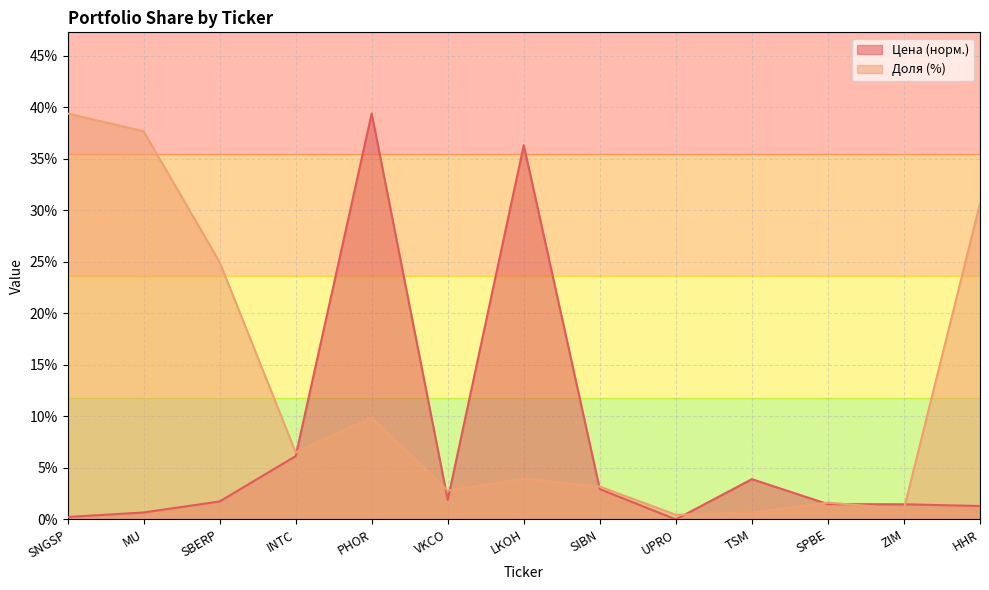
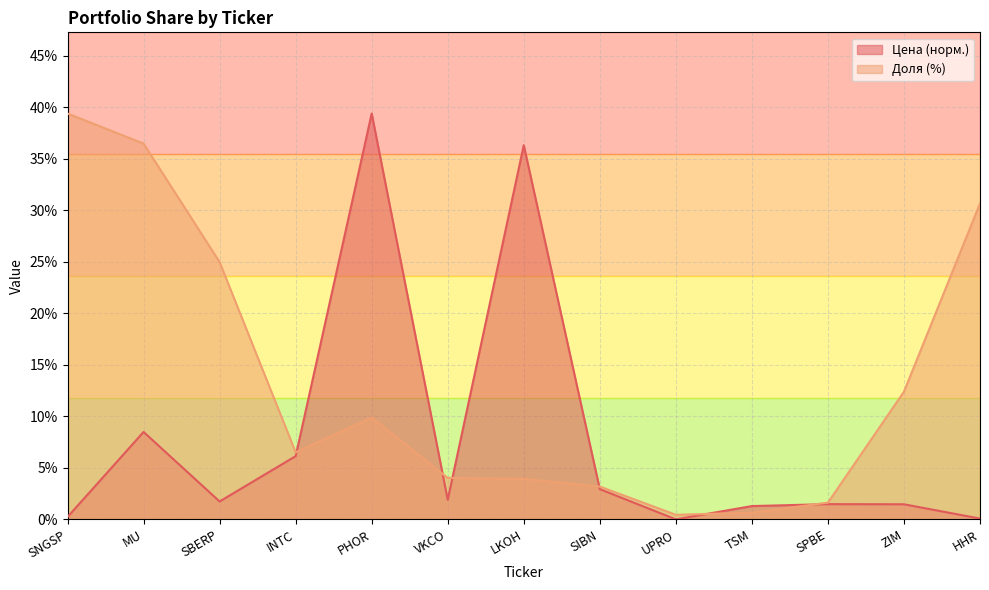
Цена (норм.), MU: 0.7% -> 8.5%
Доля (%), MU: 37.7% -> 36.5%
Доля (%), VKCO: 2.8% -> 4.0%
Цена (норм.), TSM: 3.9% -> 1.3%
Доля (%), ZIM: 1.0% -> 12.4%
Цена (норм.), HHR: 1.3% -> 0.1%
